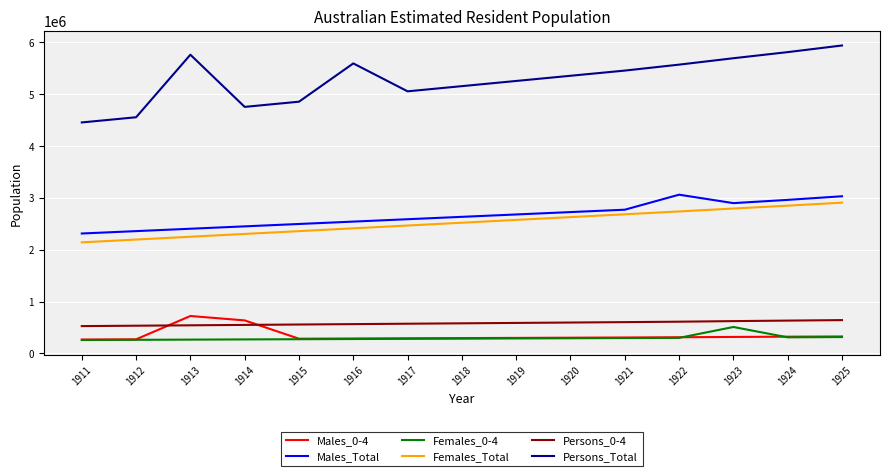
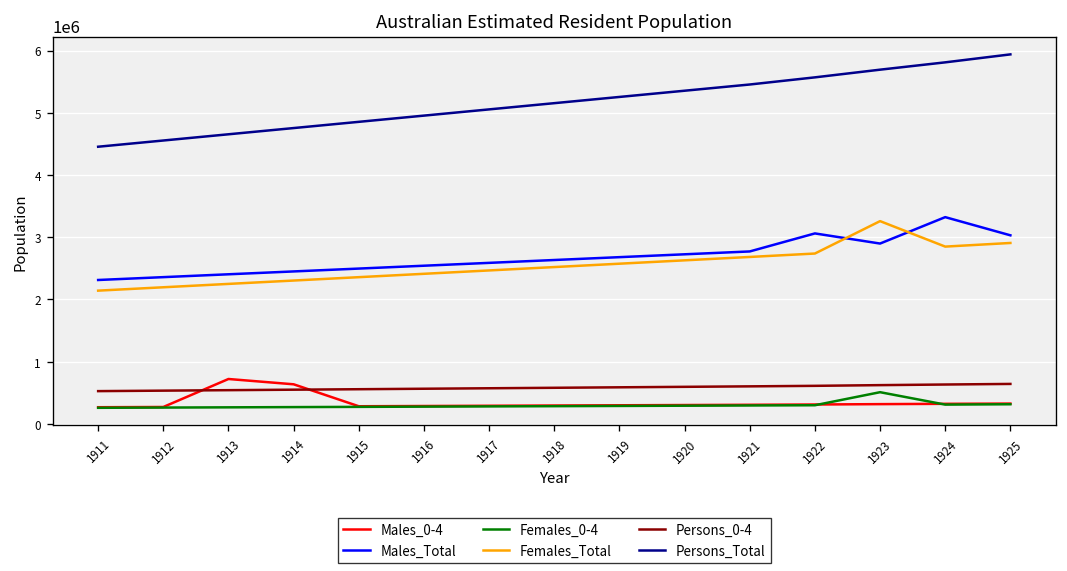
Persons_Total, 1913: 5800000 -> 4700000
Persons_Total, 1916: 5600000 -> 5000000
Females_Total, 1923: 2800000 -> 3300000
Males_Total, 1924: 3000000 -> 3300000
